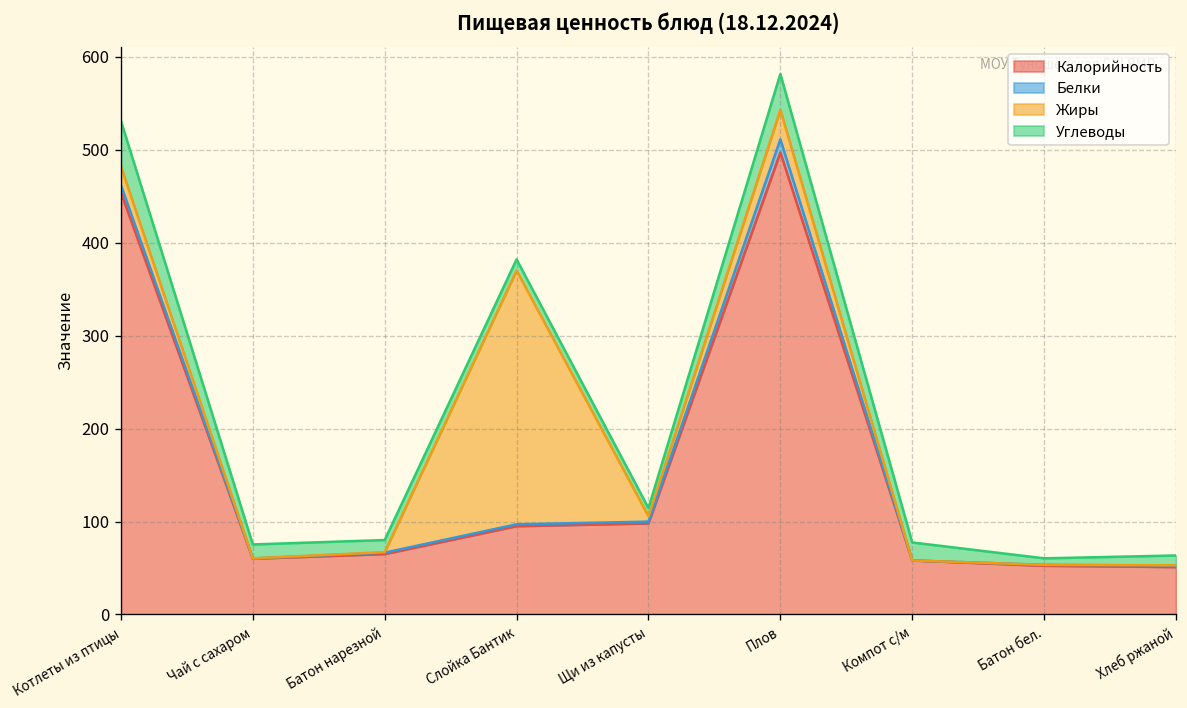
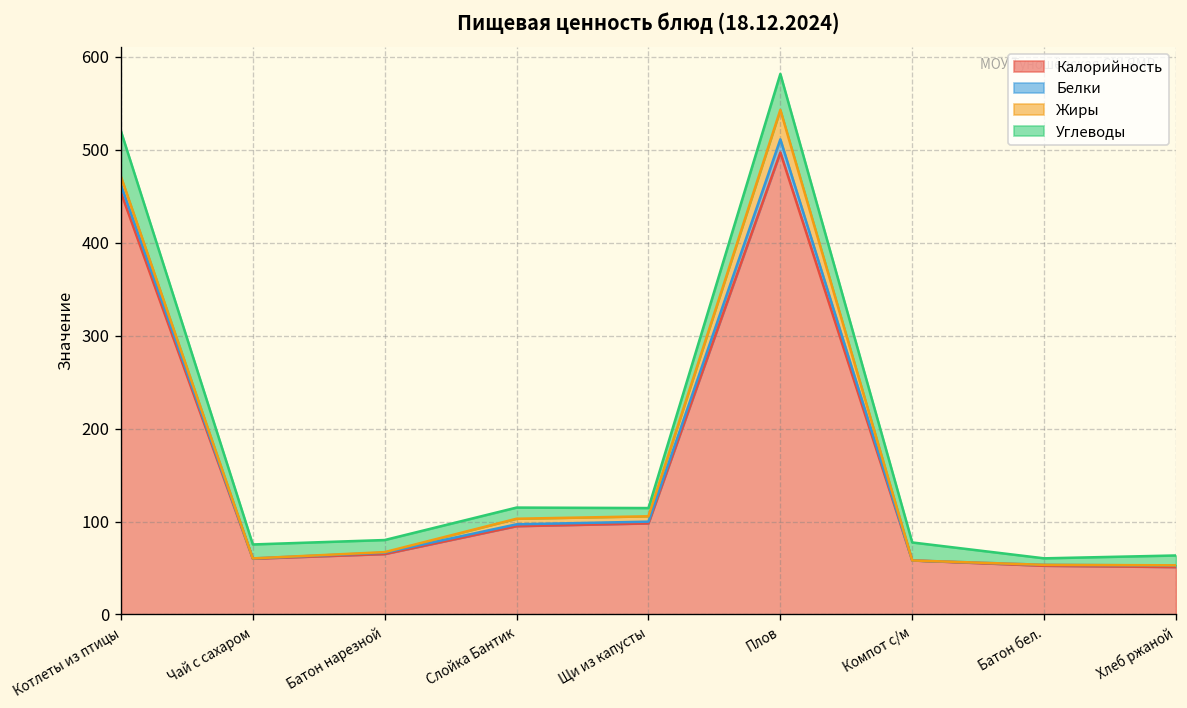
Жиры, Котлеты из птицы: 20 -> 10
Жиры, Слойка Бантик: 270 -> 10
